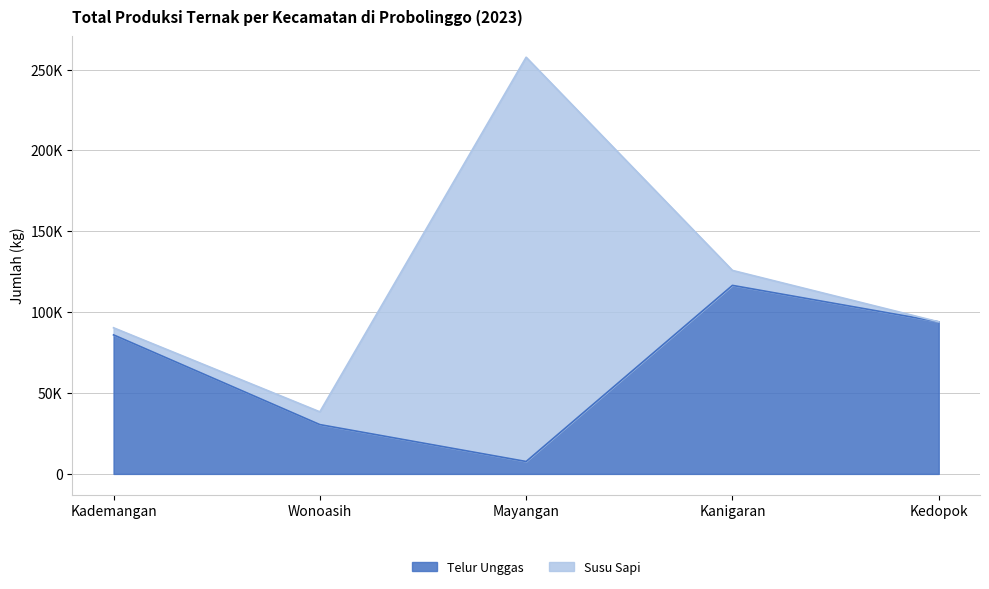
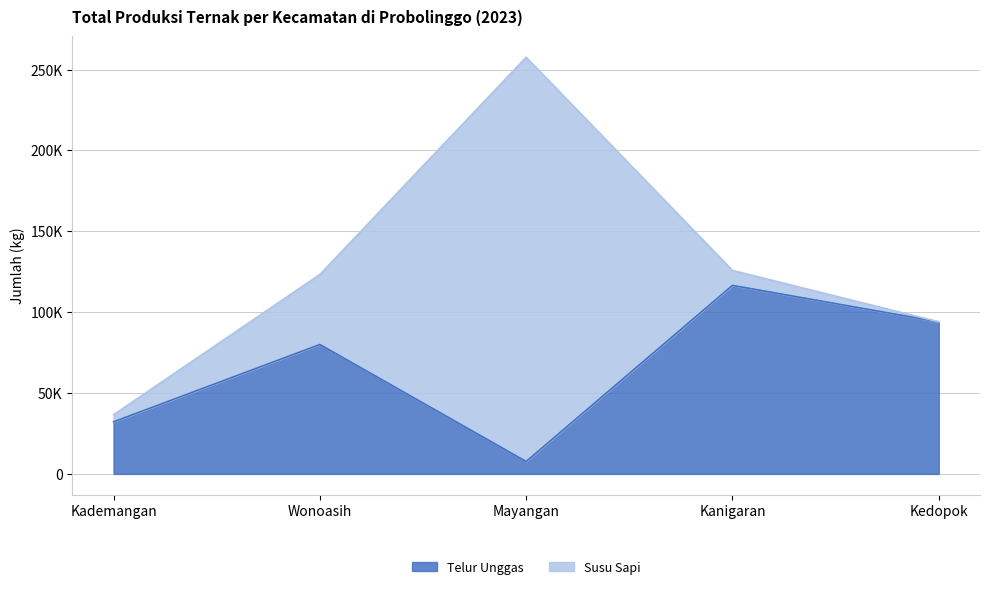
Telur Unggas, Kademangan: 86000 -> 32000
Telur Unggas, Wonoasih: 30000 -> 80000
Susu Sapi, Wonoasih: 8000 -> 43000
